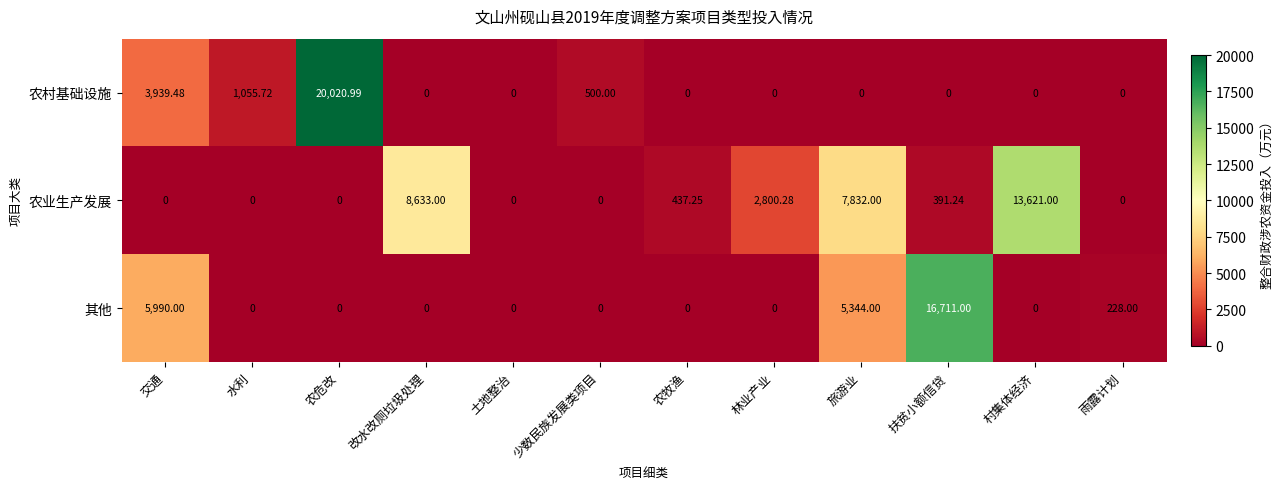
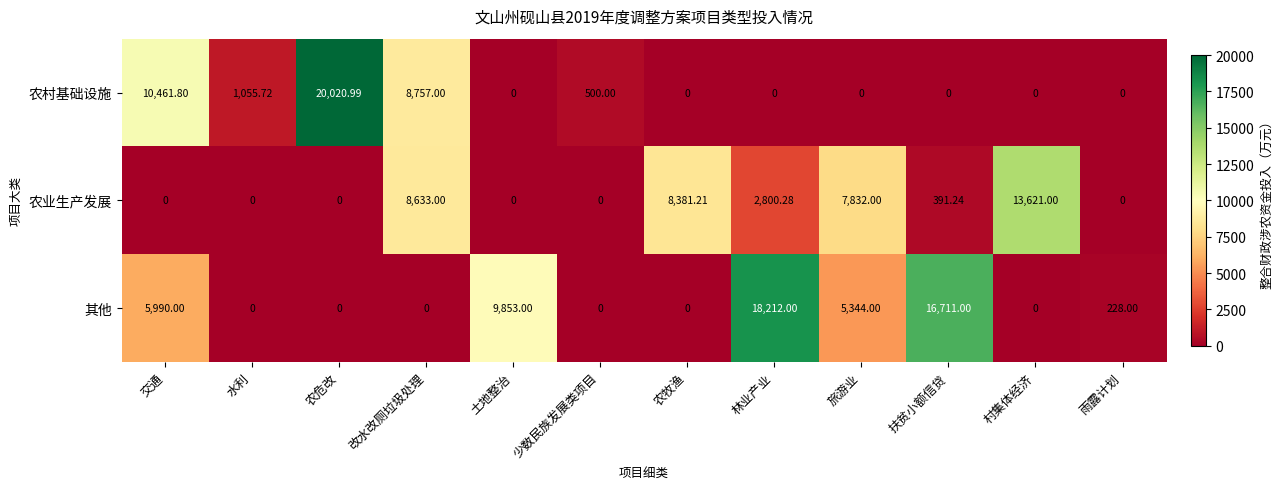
农村基础设施, 交通: 3,939.48 -> 10,461.80
农村基础设施, 改水改厕垃圾处理: 0 -> 8,757.00
农业生产发展, 农牧渔: 437.25 -> 8,381.21
其他, 土地整治: 0 -> 9,853.00
其他, 林业产业: 0 -> 18,212.00
